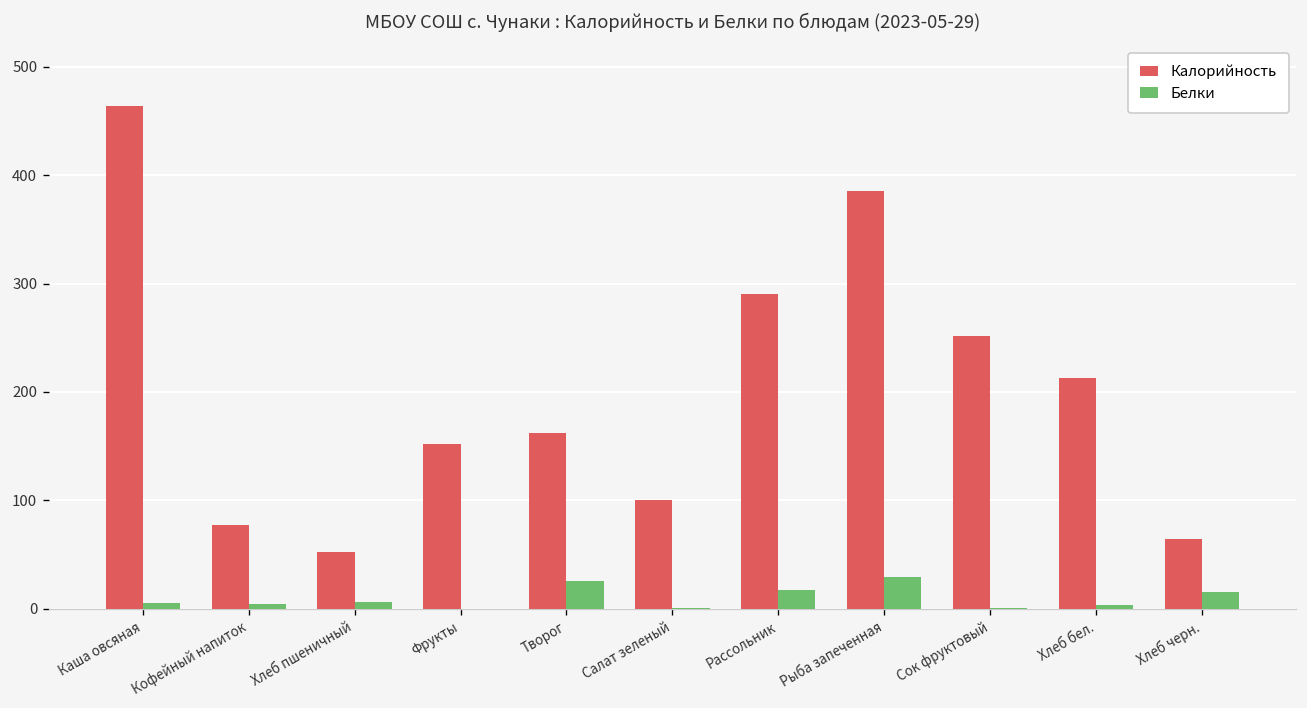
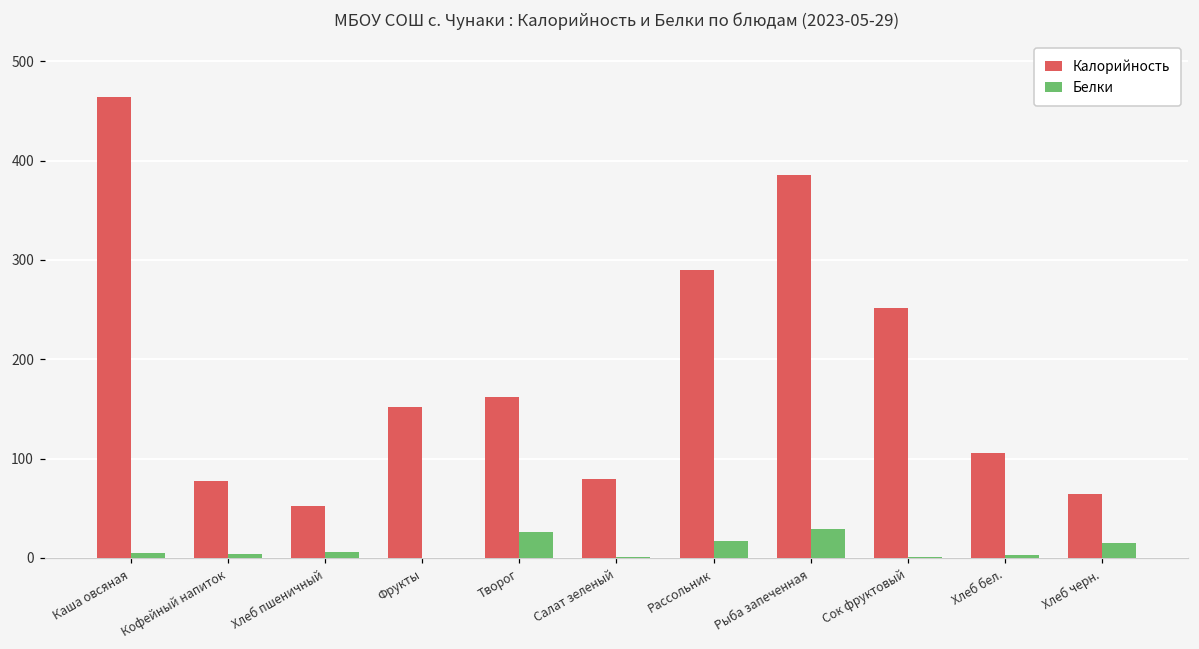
Калорийность, Салат зеленый: 100 -> 80
Калорийность, Хлеб бел.: 210 -> 110
